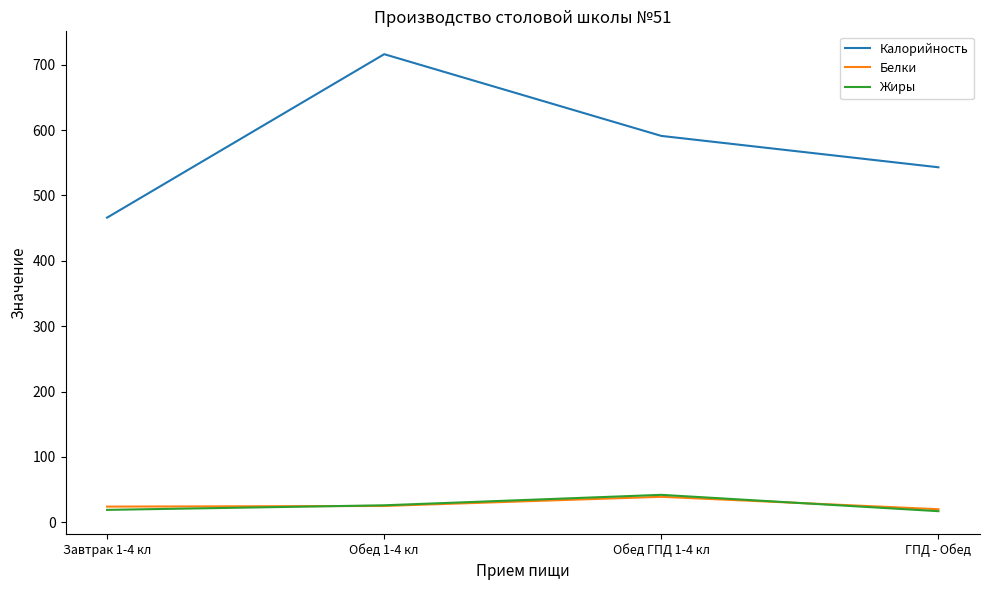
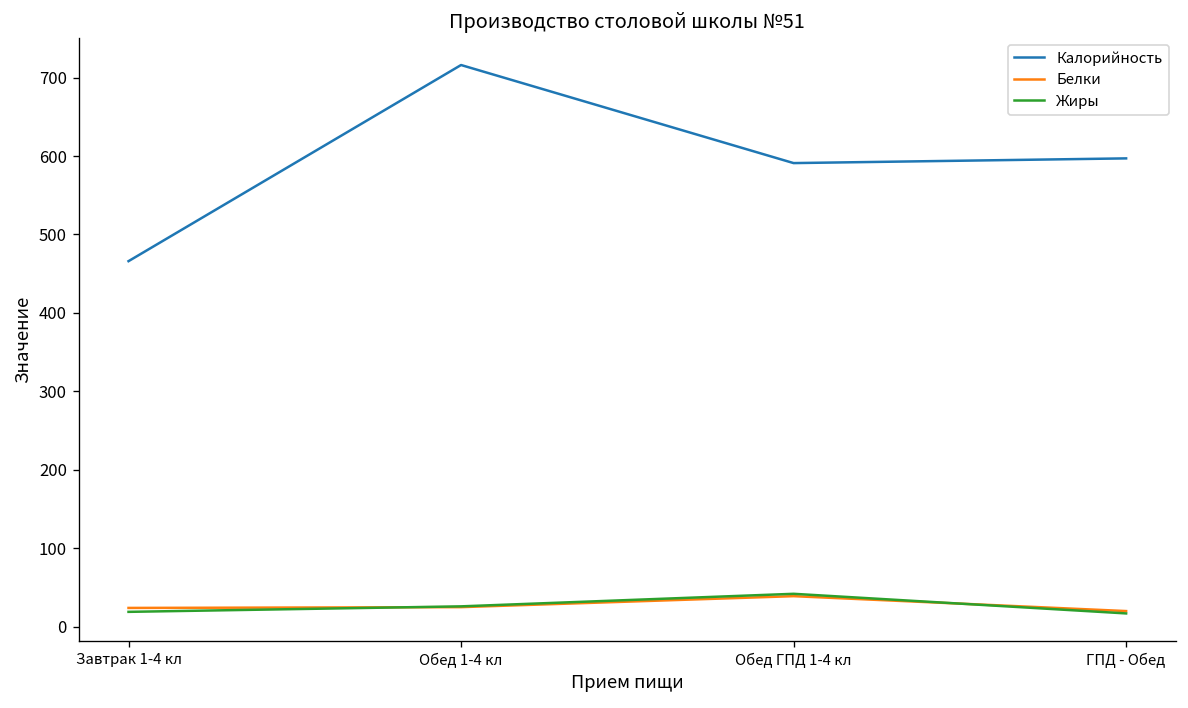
Калорийность, ГПД - Обед: 540 -> 600
